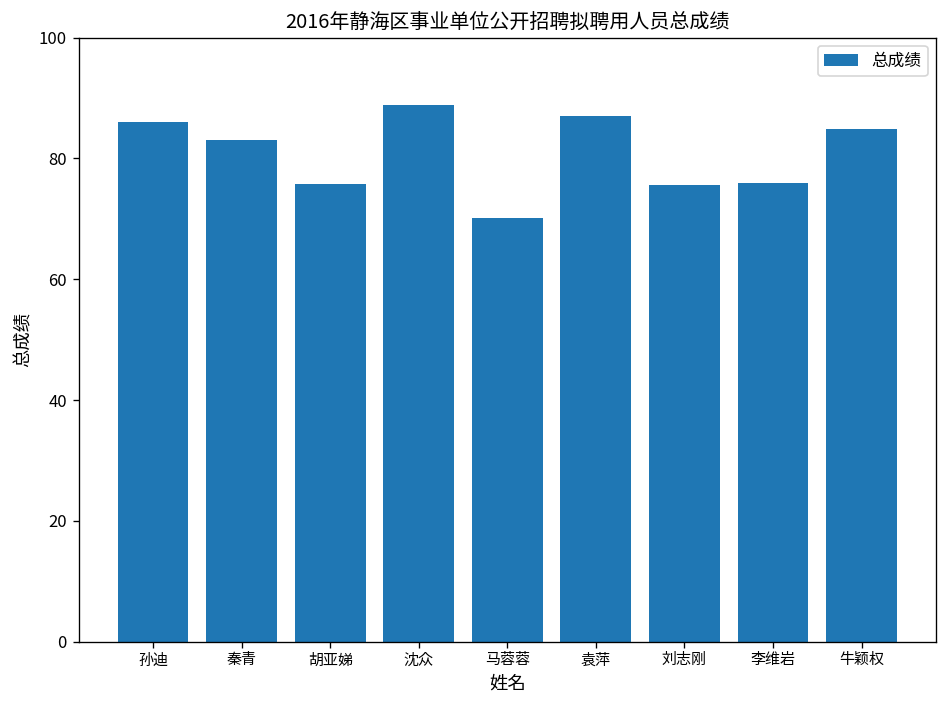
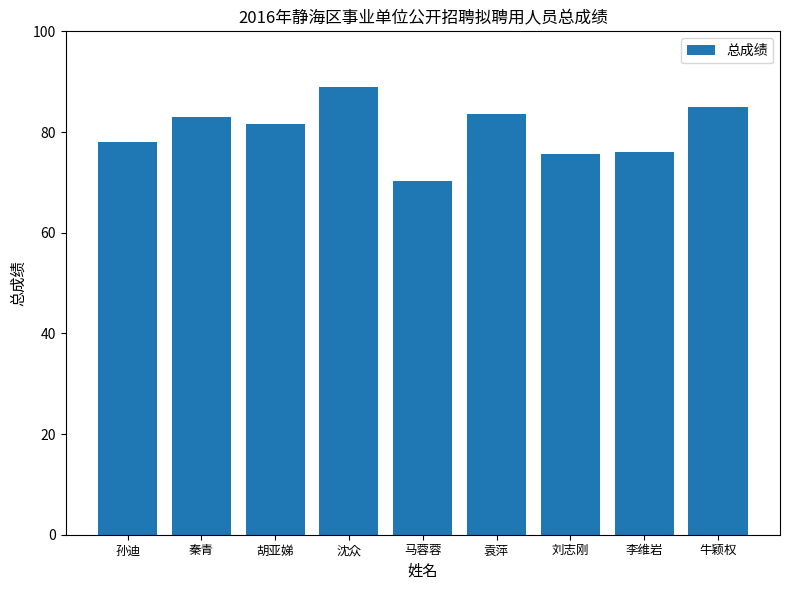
孙迪: 86 -> 78
胡亚娣: 76 -> 82
袁萍: 87 -> 84
